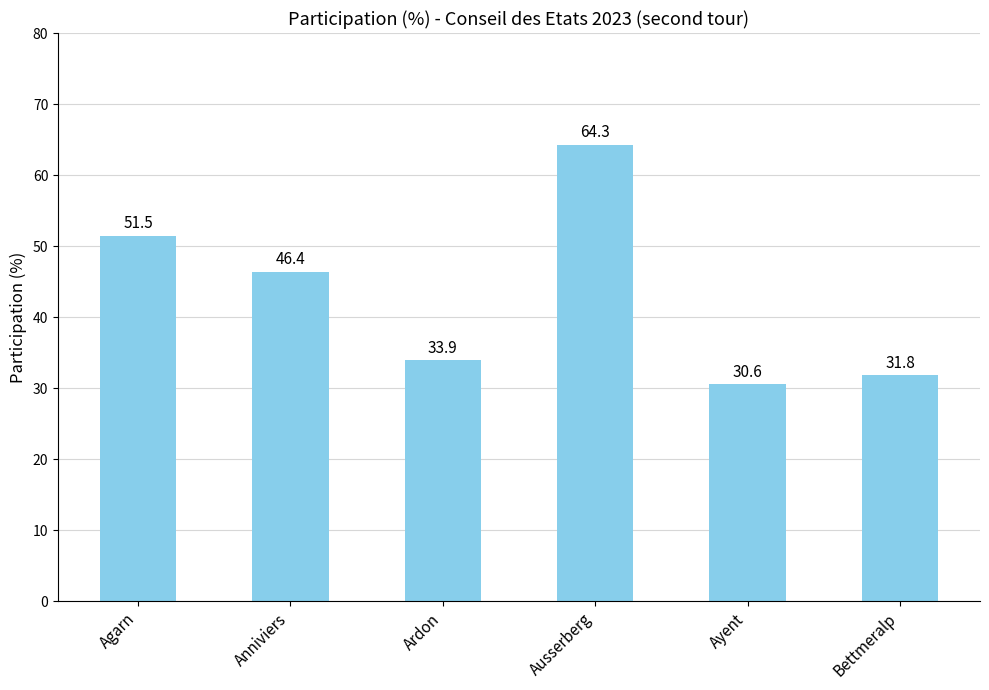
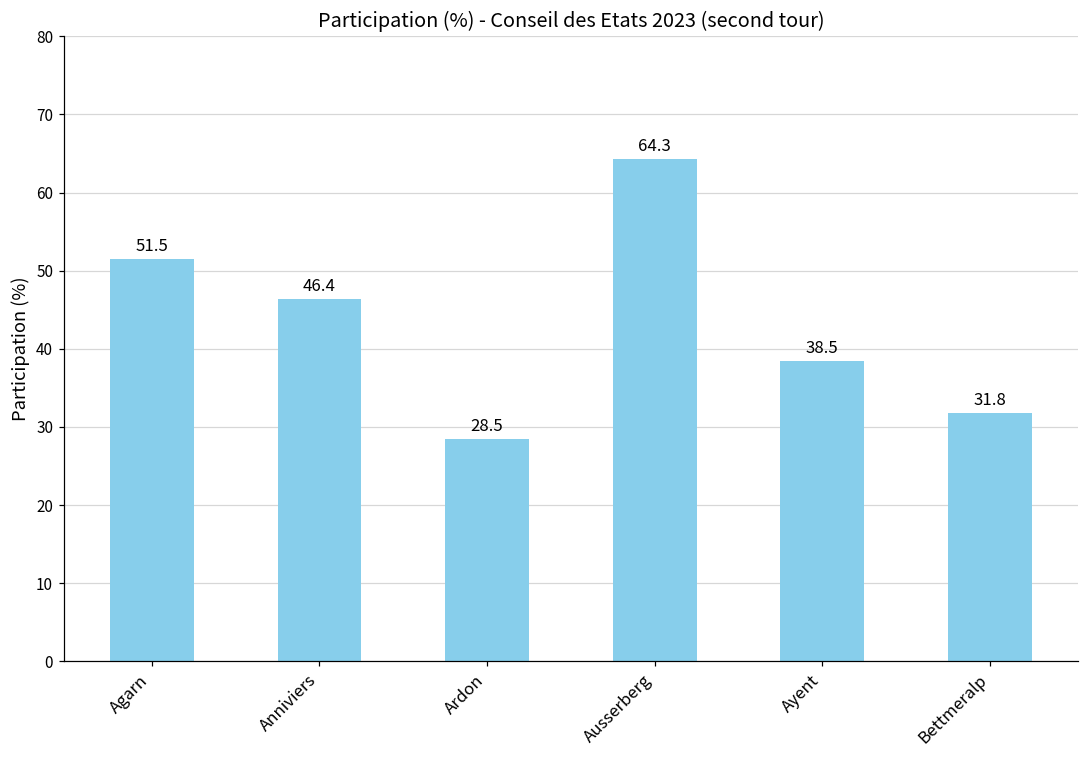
Ardon: 33.9 -> 28.5
Ayent: 30.6 -> 38.5
